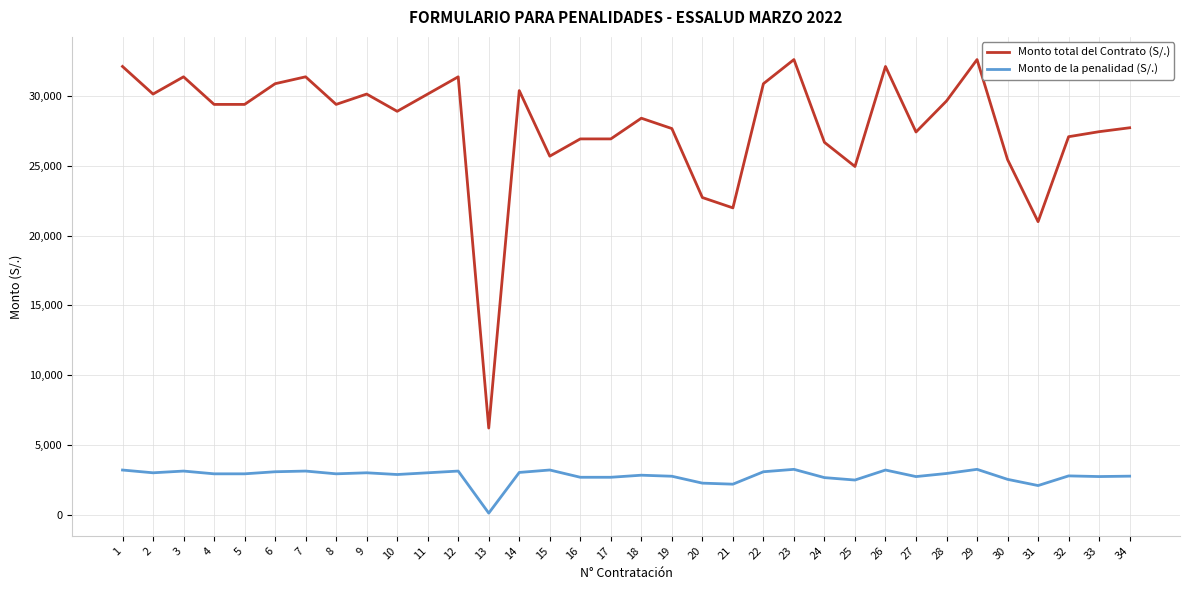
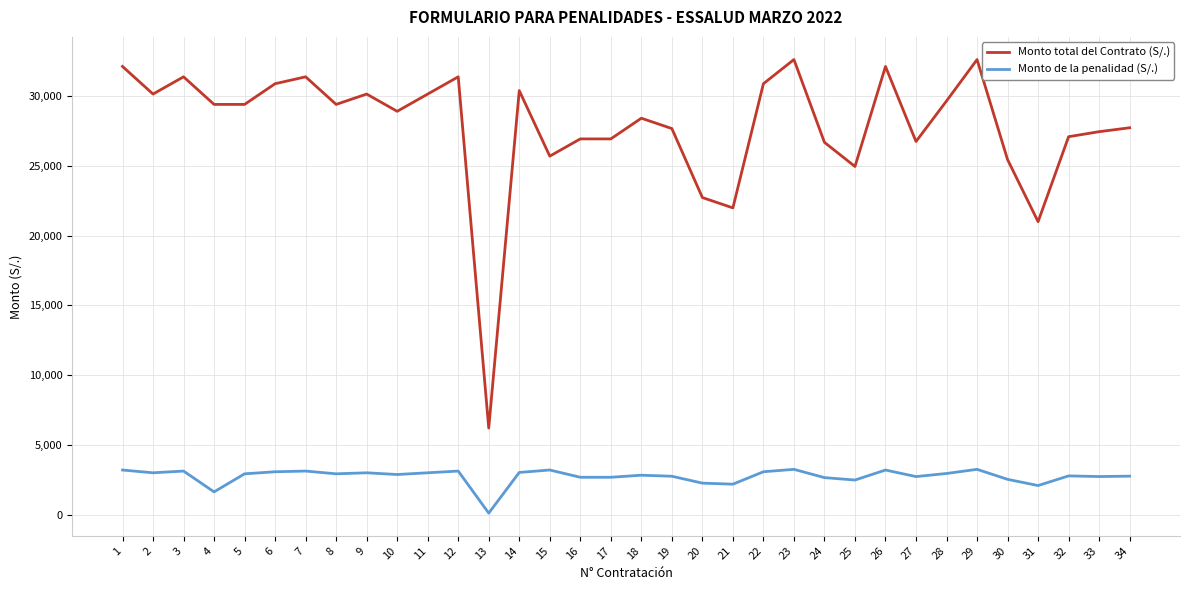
Monto de la penalidad (S/.), 4: 2,900 -> 1,600
Monto total del Contrato (S/.), 27: 27,400 -> 26,700
